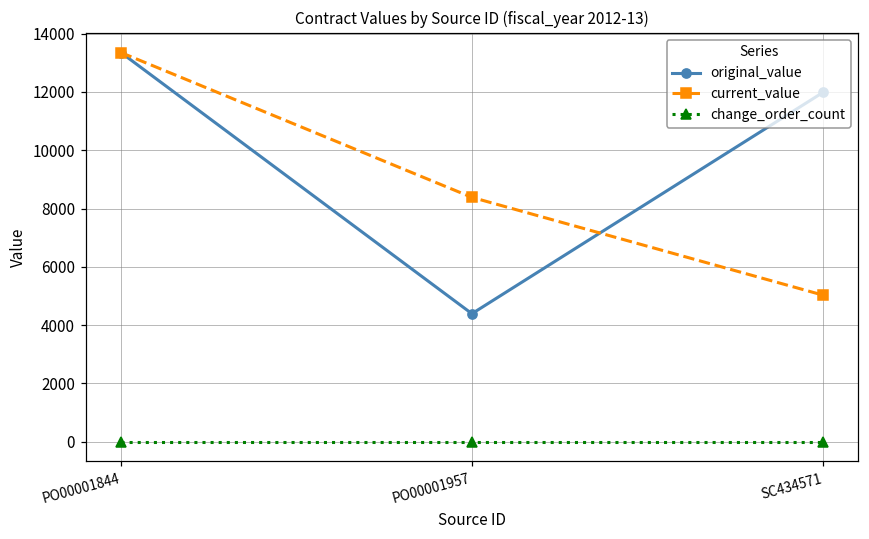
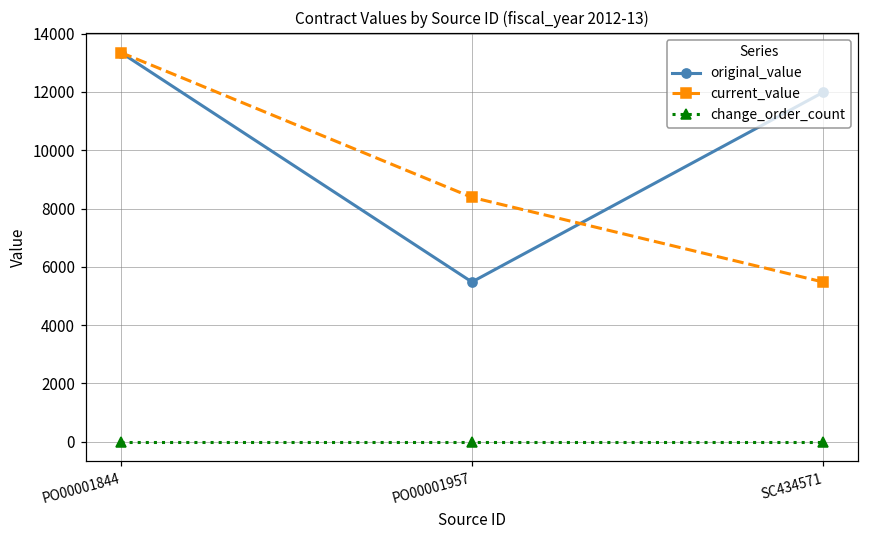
original_value, PO00001957: 4400 -> 5500
current_value, SC434571: 5000 -> 5500
